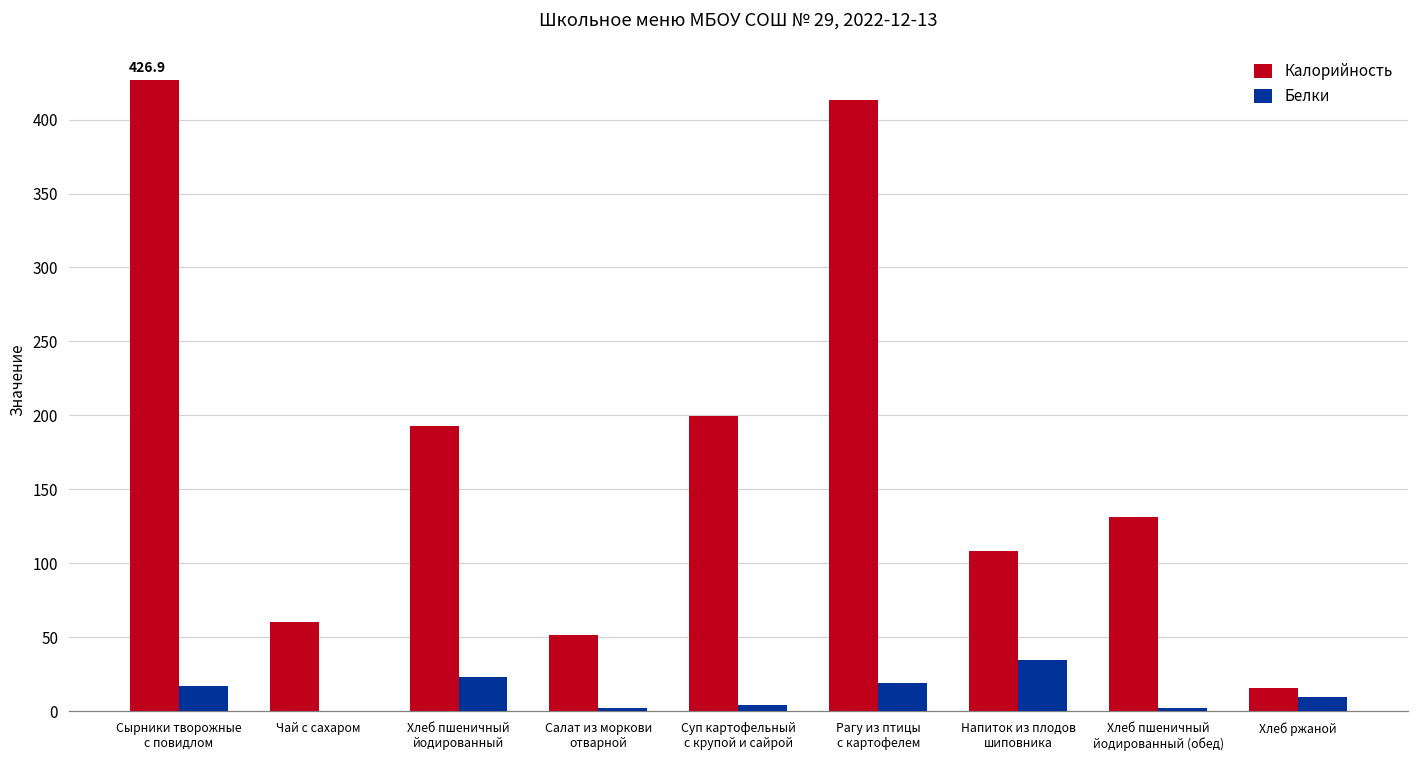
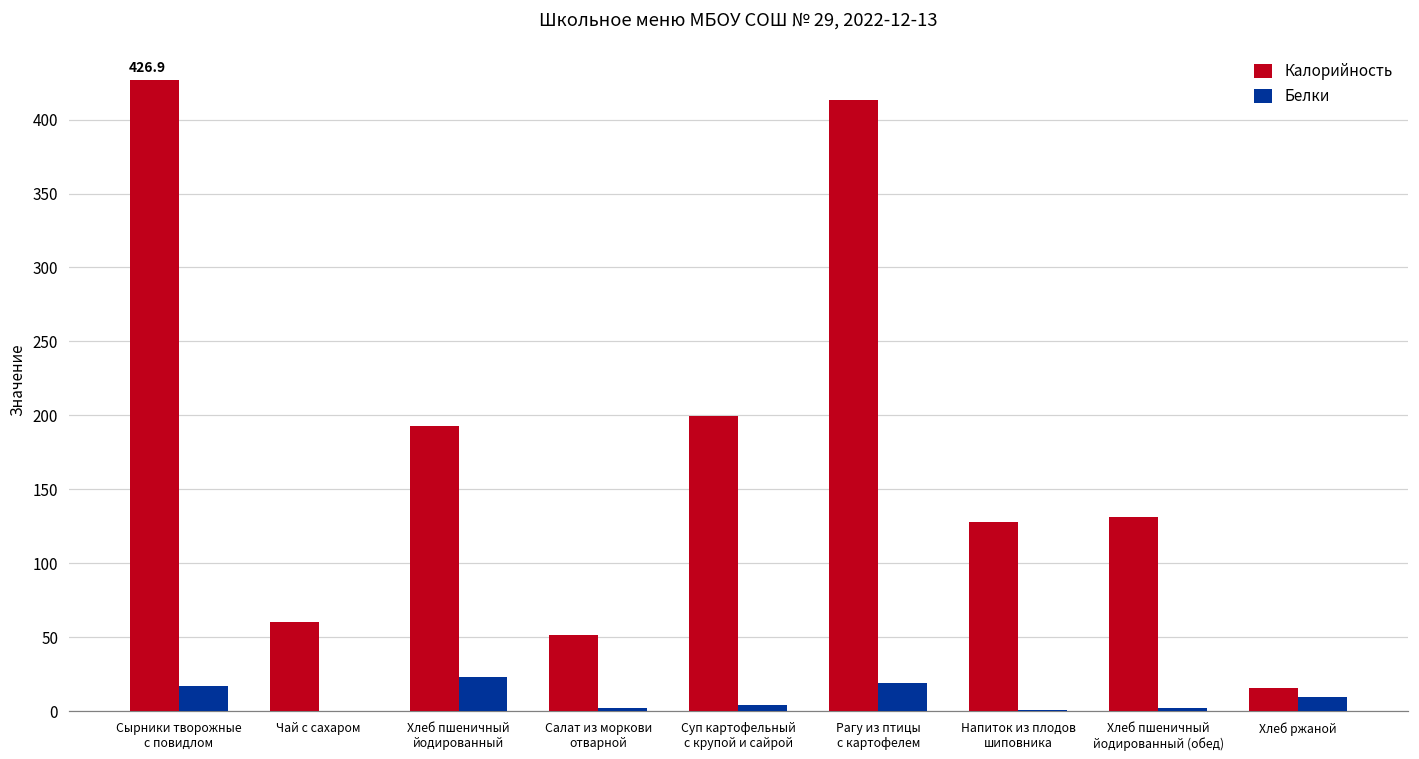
Калорийность, Напиток из плодов шиповника: 108 -> 128
Белки, Напиток из плодов шиповника: 34 -> 1
